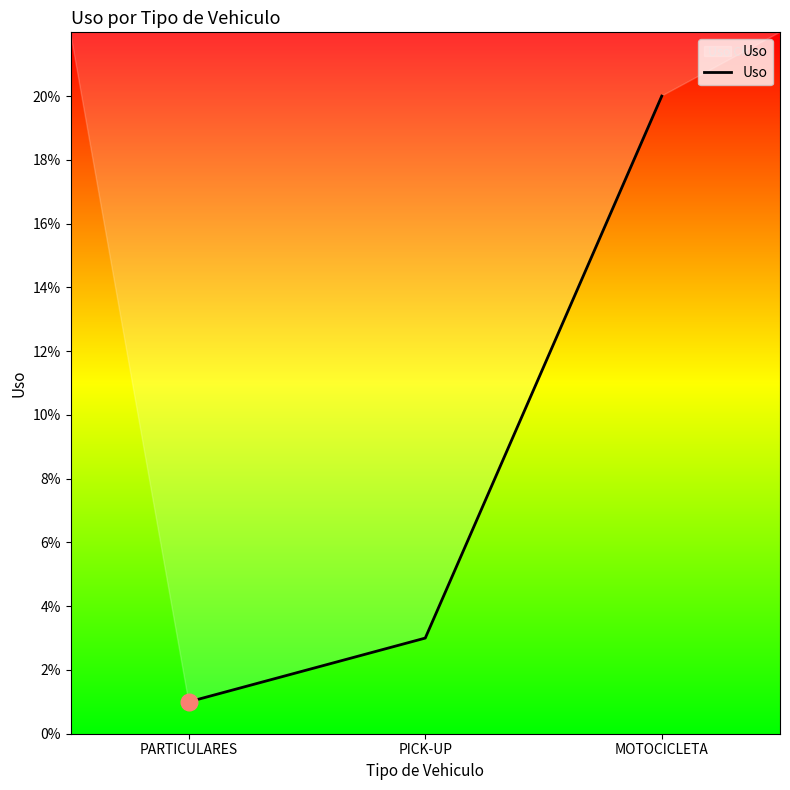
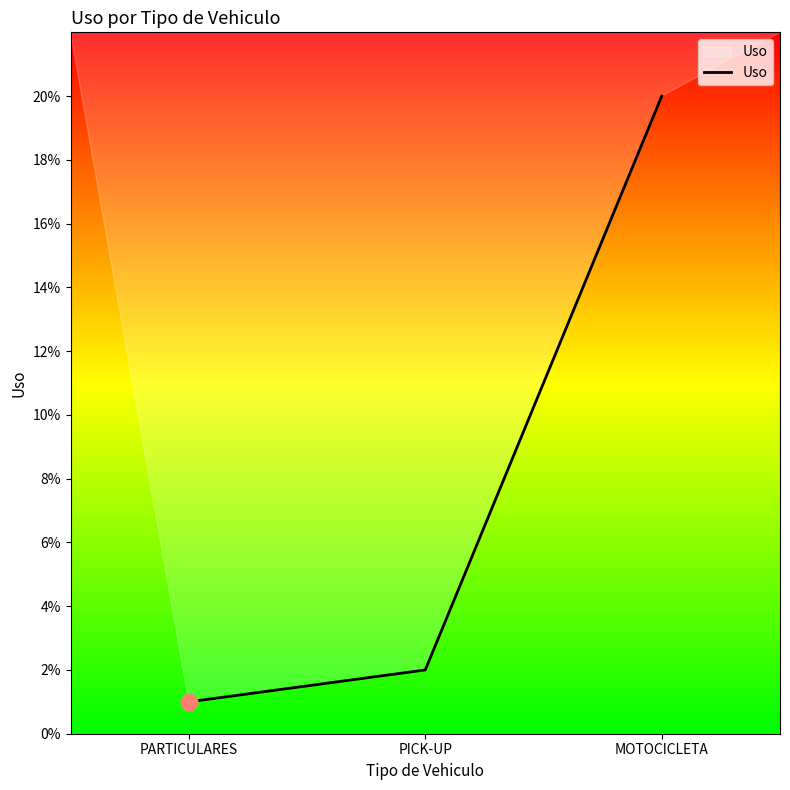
Uso, PICK-UP: 3% -> 2%
